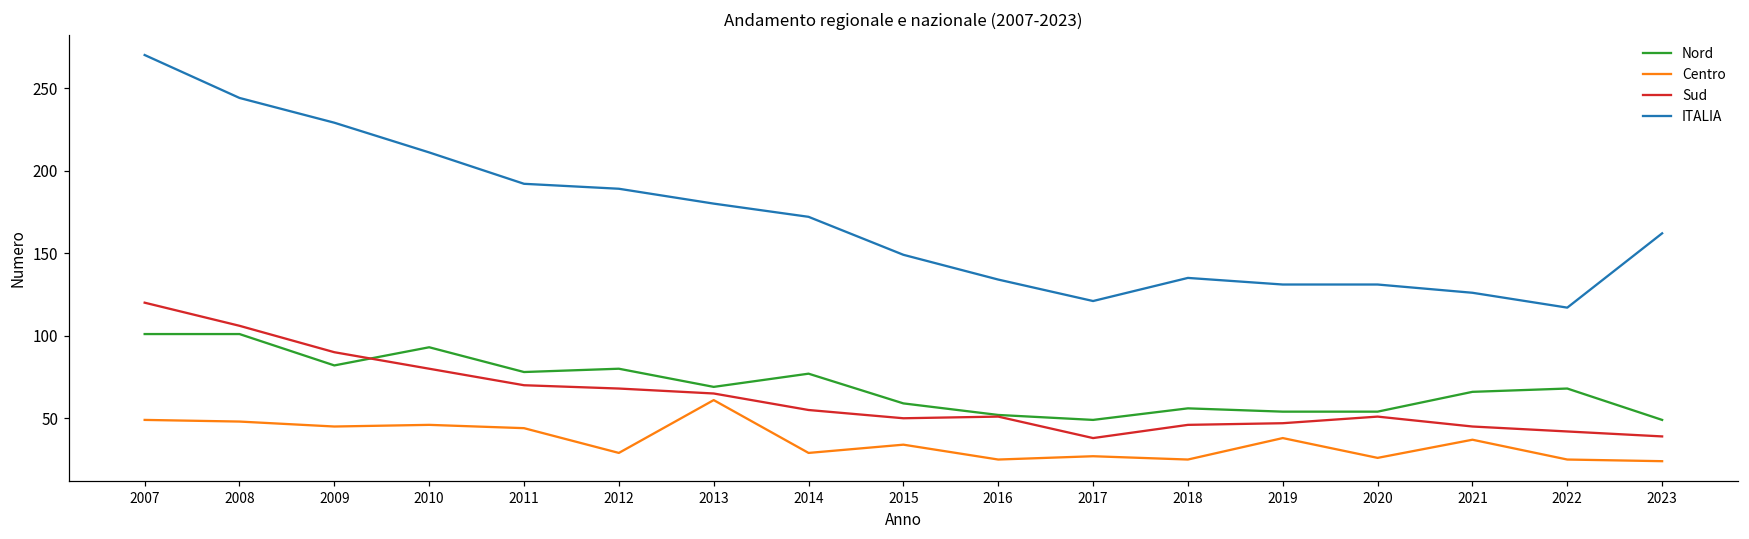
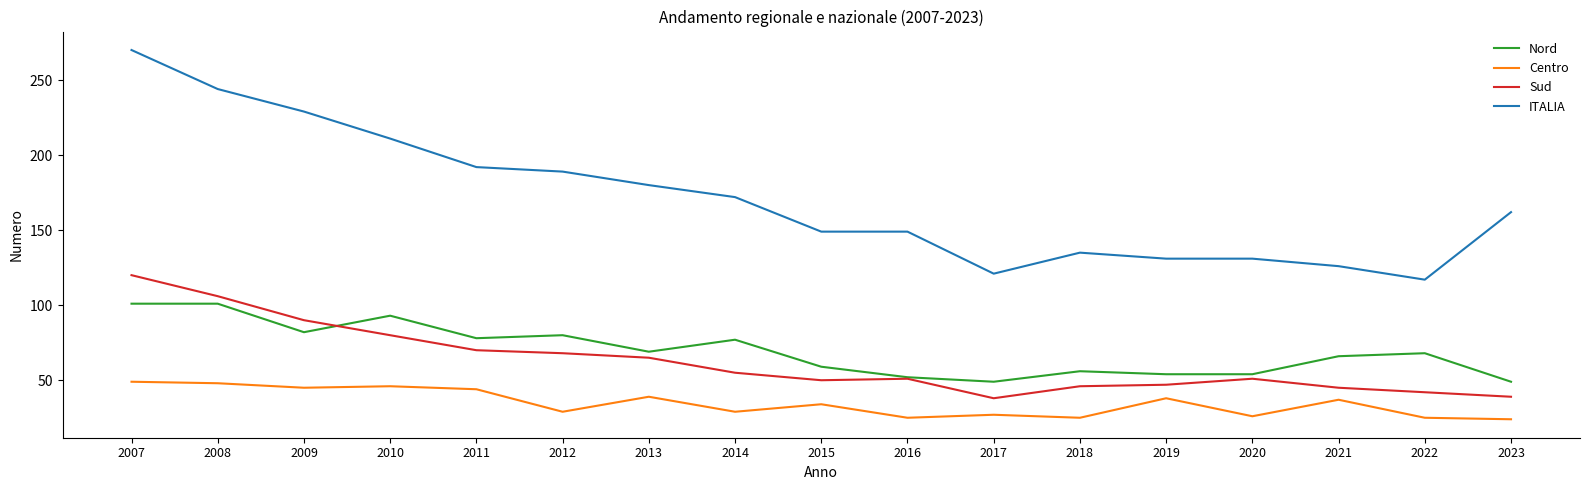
Centro, 2013: 61 -> 39
ITALIA, 2016: 134 -> 149
